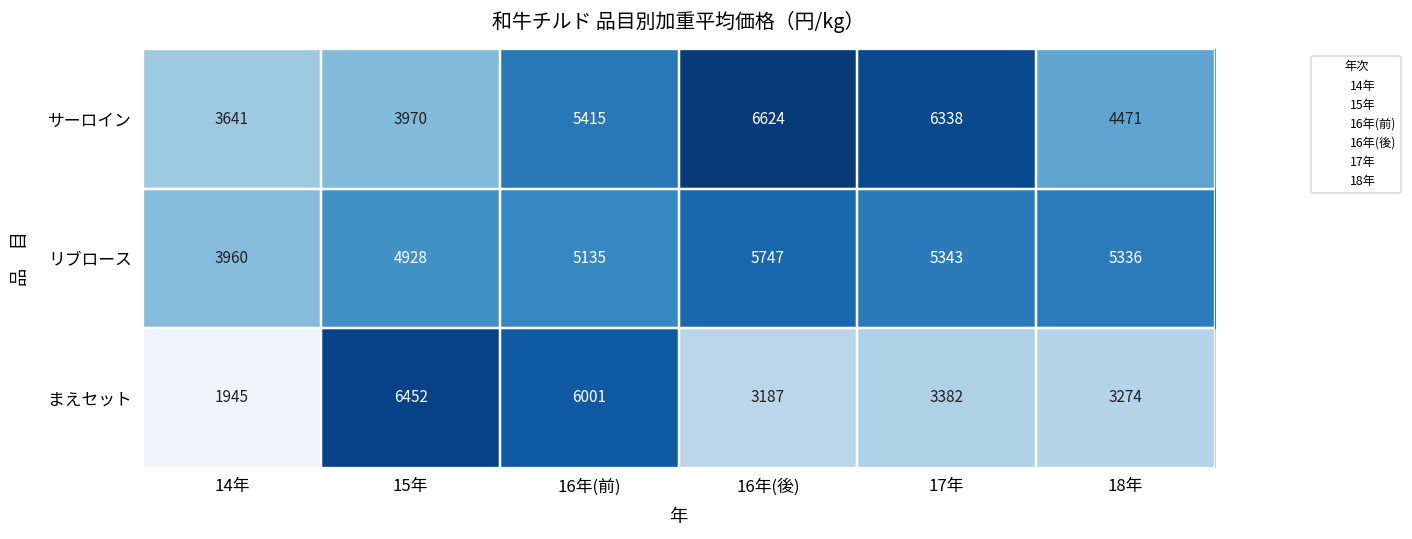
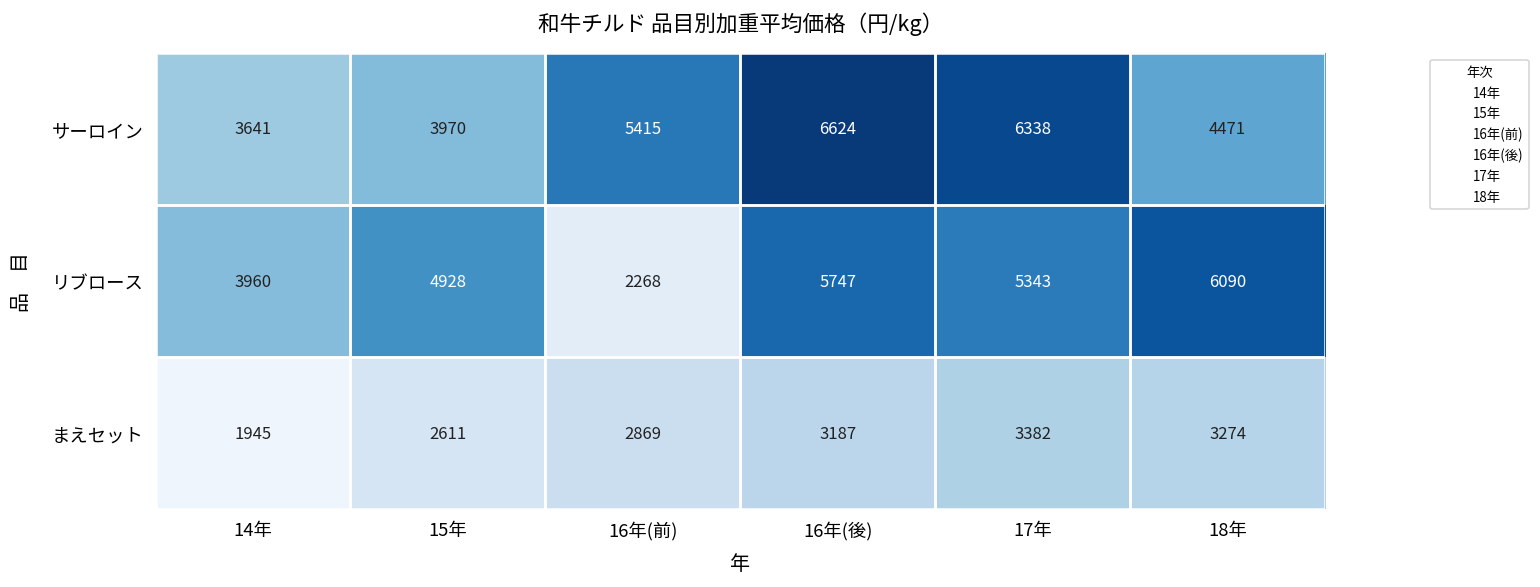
リブロース, 16年(前): 5135 -> 2268
リブロース, 18年: 5336 -> 6090
まえセット, 15年: 6452 -> 2611
まえセット, 16年(前): 6001 -> 2869
